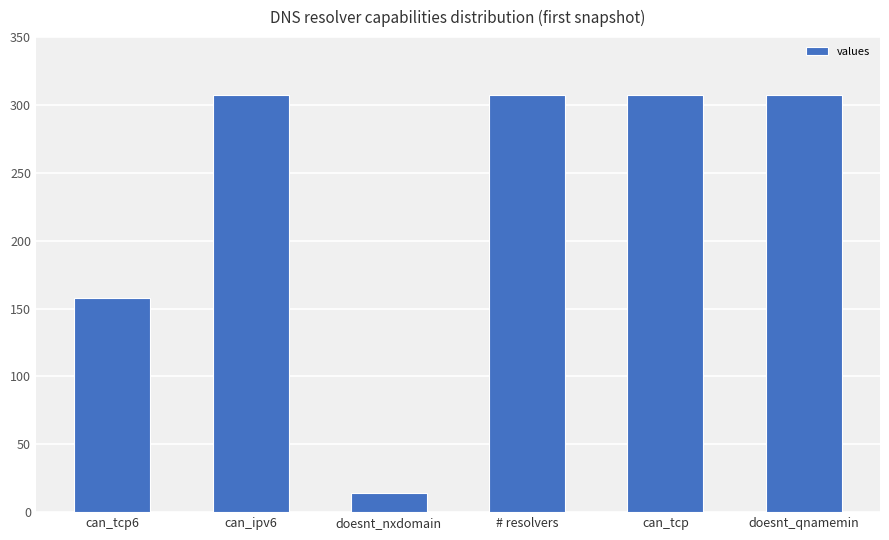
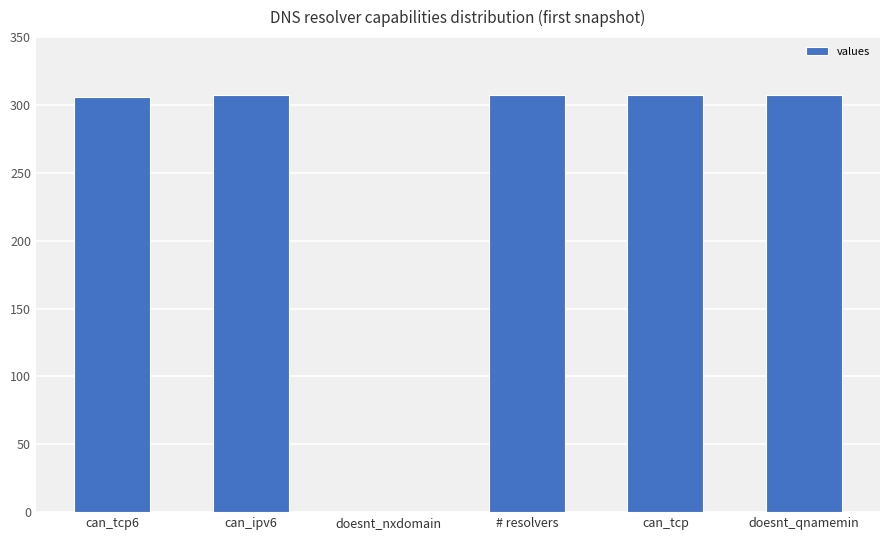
can_tcp6: 158 -> 306
doesnt_nxdomain: 14 -> 0
